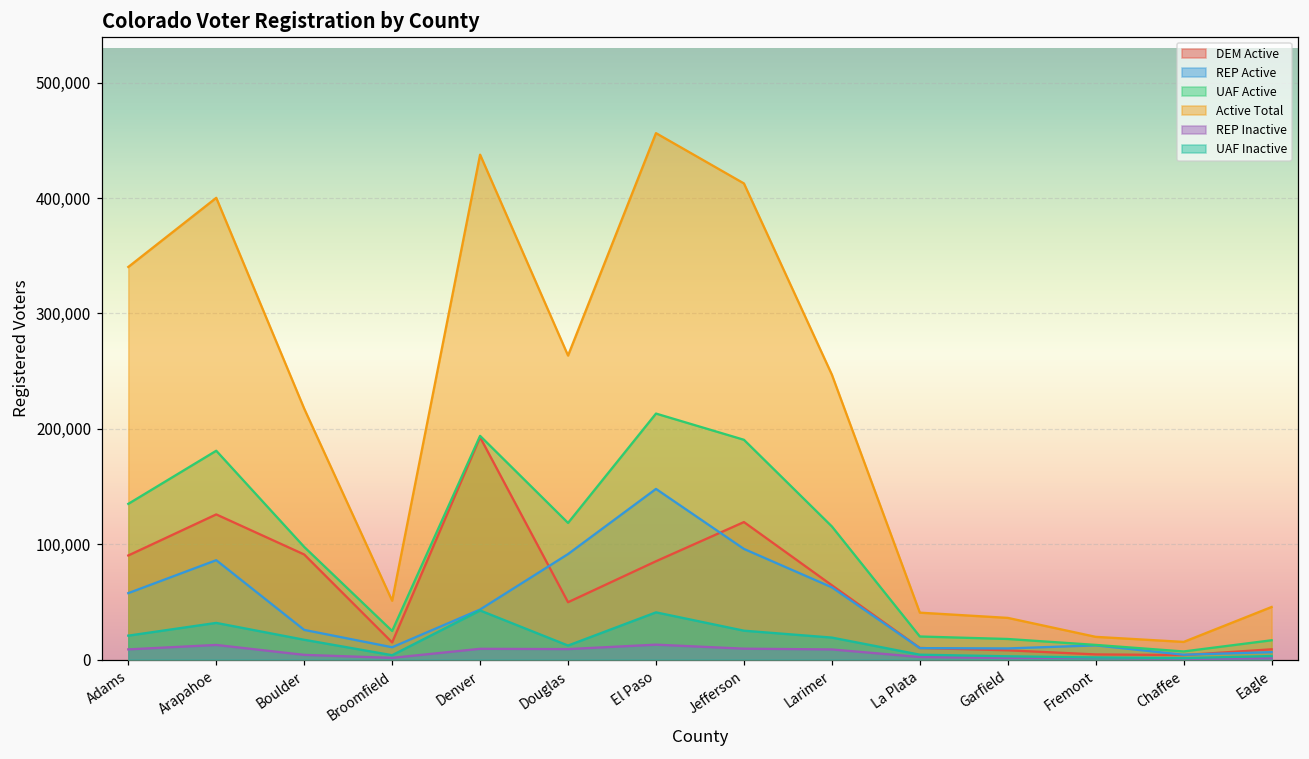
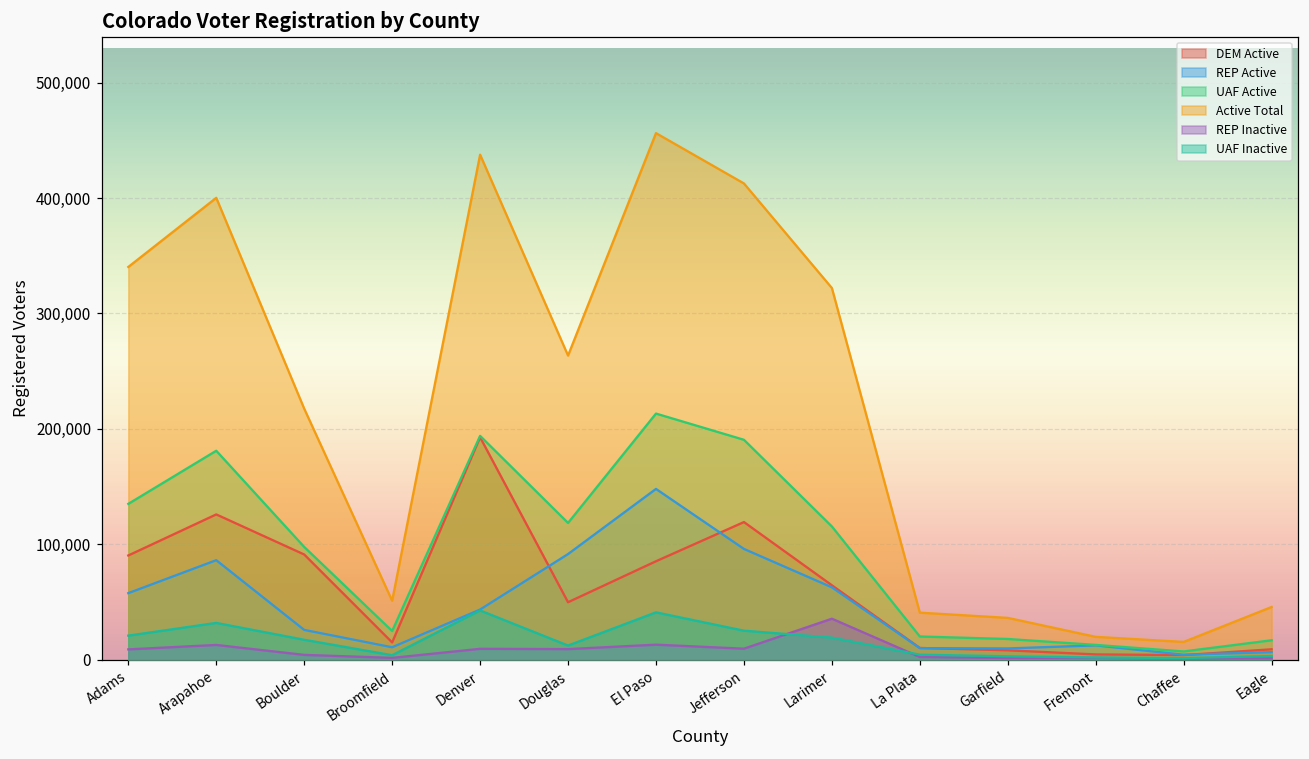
Active Total, Larimer: 247,000 -> 322,000
REP Inactive, Larimer: 9,000 -> 35,000
